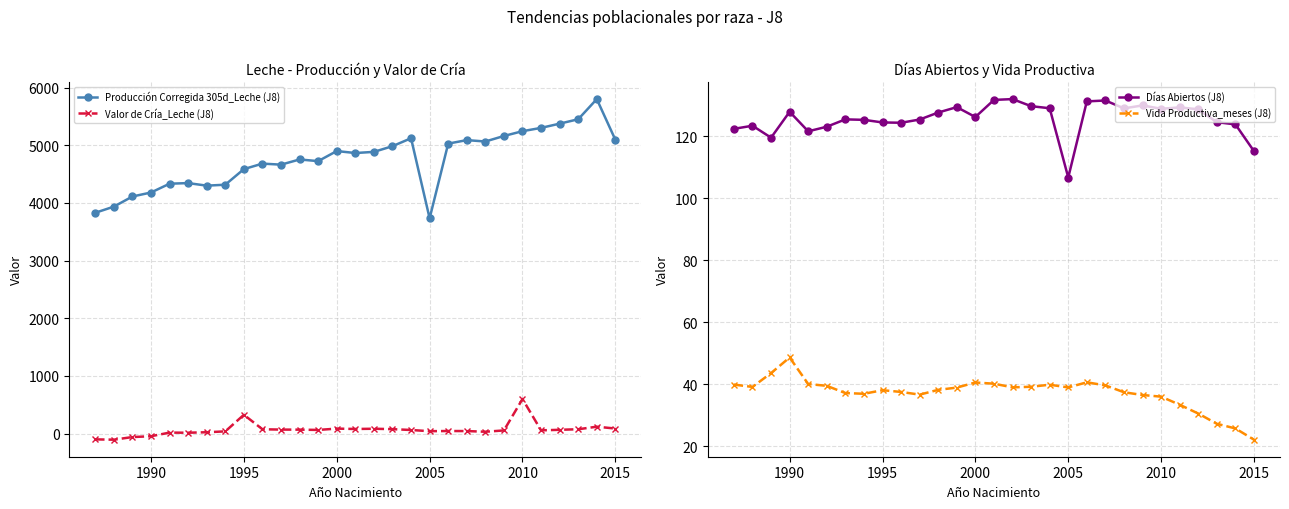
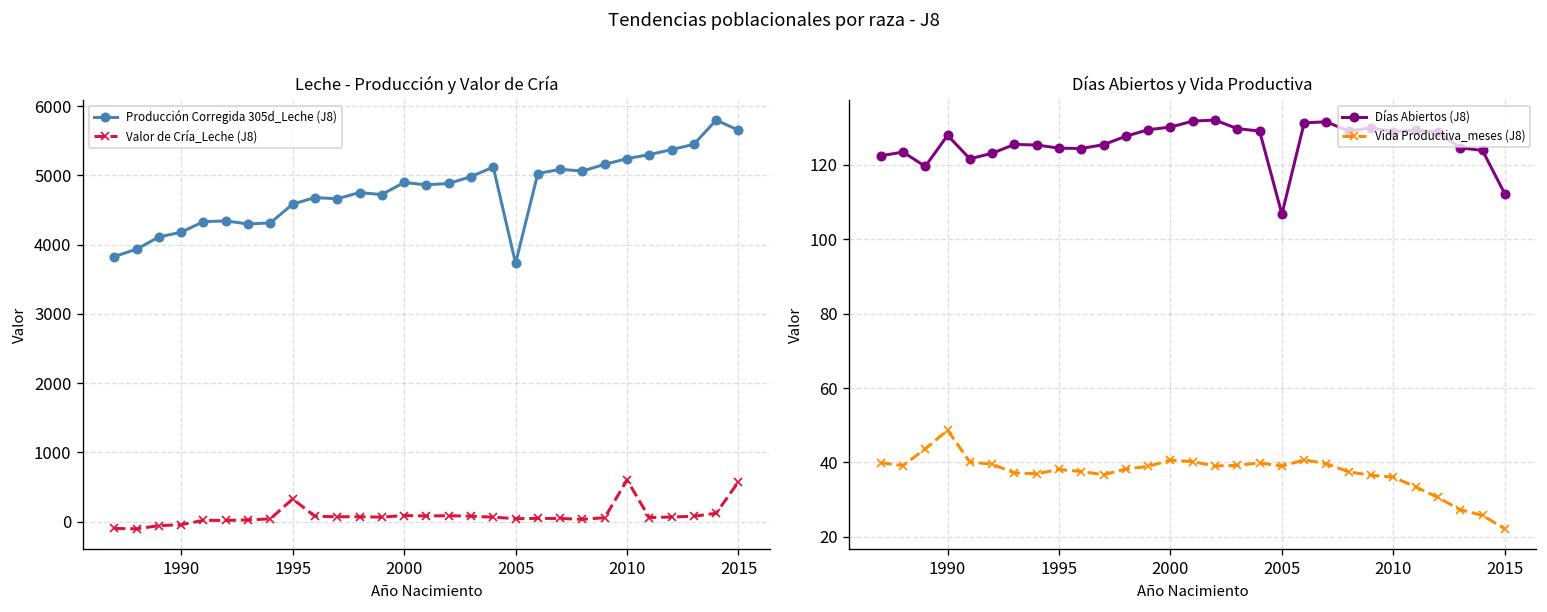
Leche - Producción y Valor de Cría, Producción Corregida 305d_Leche (J8), 2015: 5100 -> 5700
Leche - Producción y Valor de Cría, Valor de Cría_Leche (J8), 2015: 100 -> 600
Días Abiertos y Vida Productiva, Días Abiertos (J8), 2000: 126 -> 130
Días Abiertos y Vida Productiva, Días Abiertos (J8), 2015: 115 -> 112
